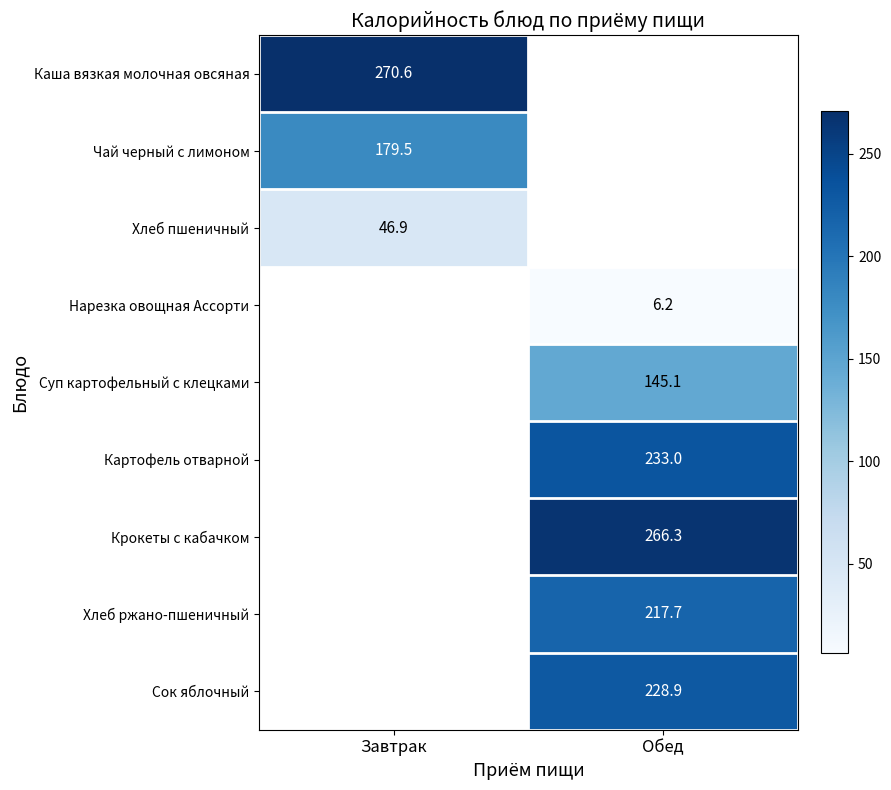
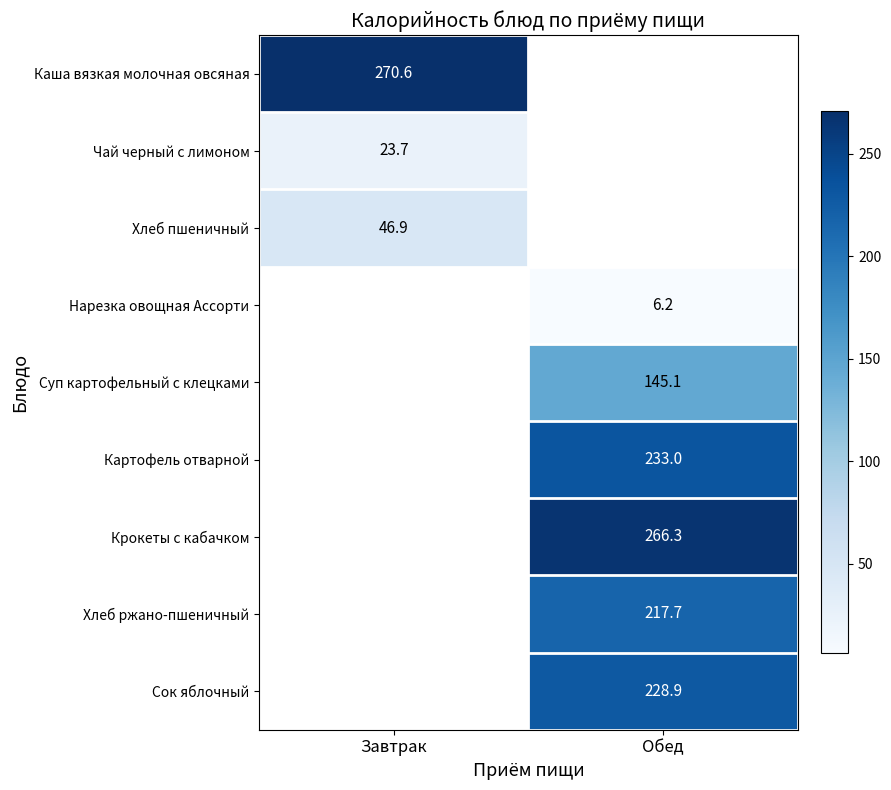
Чай черный с лимоном, Завтрак: 179.5 -> 23.7
